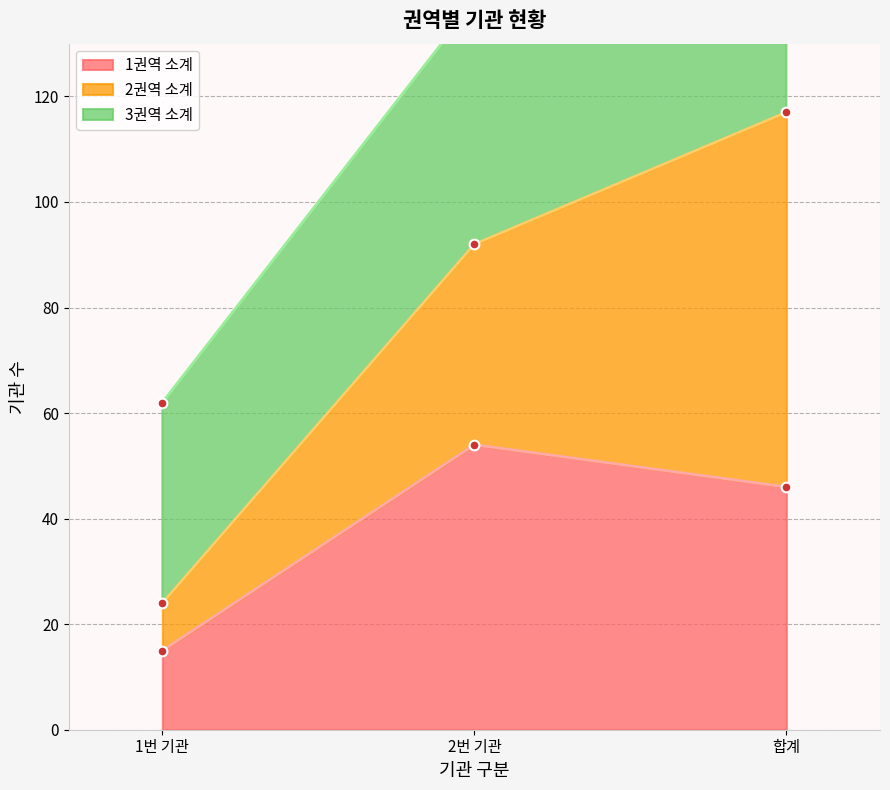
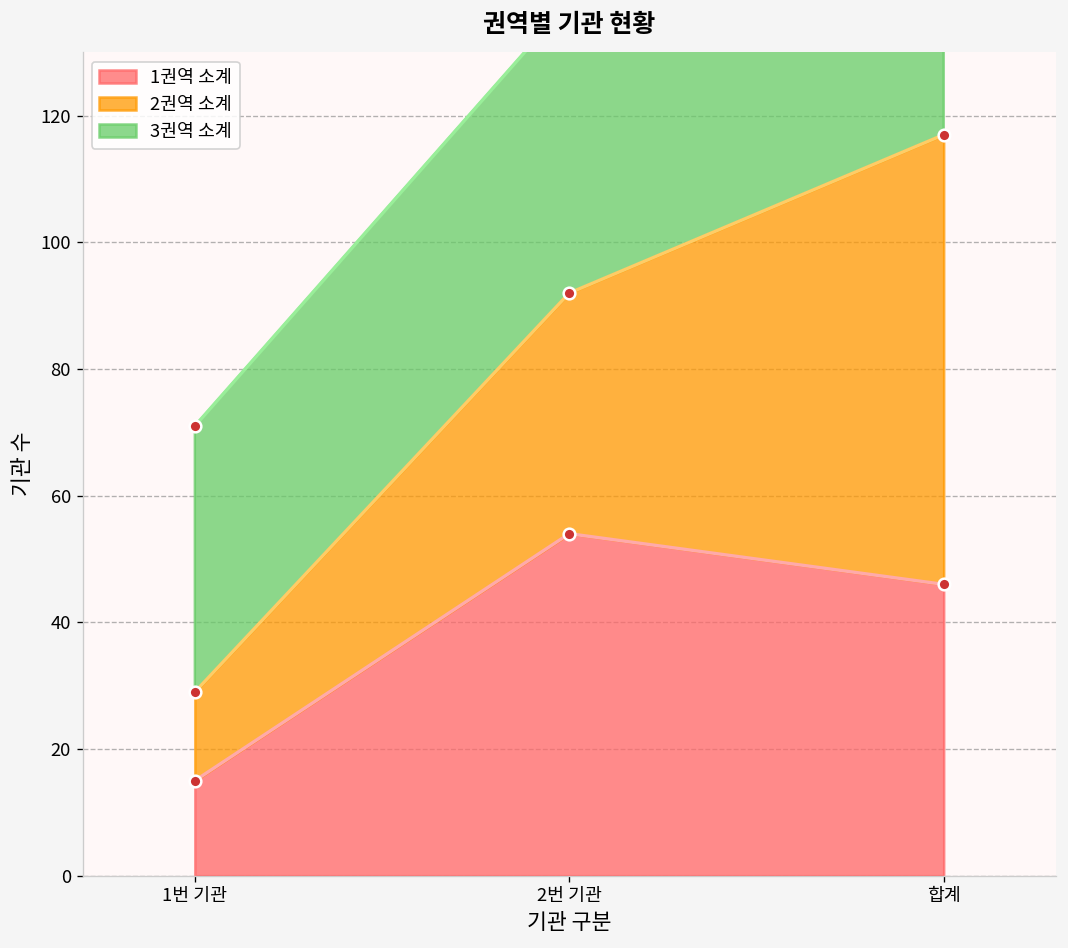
2권역 소계, 1번 기관: 9 -> 14
3권역 소계, 1번 기관: 38 -> 42
